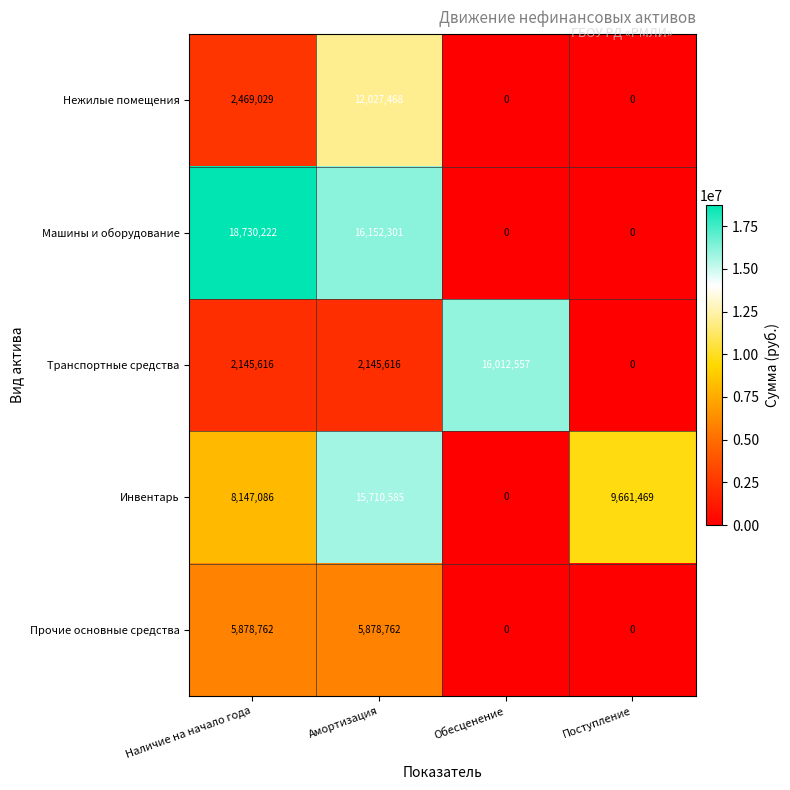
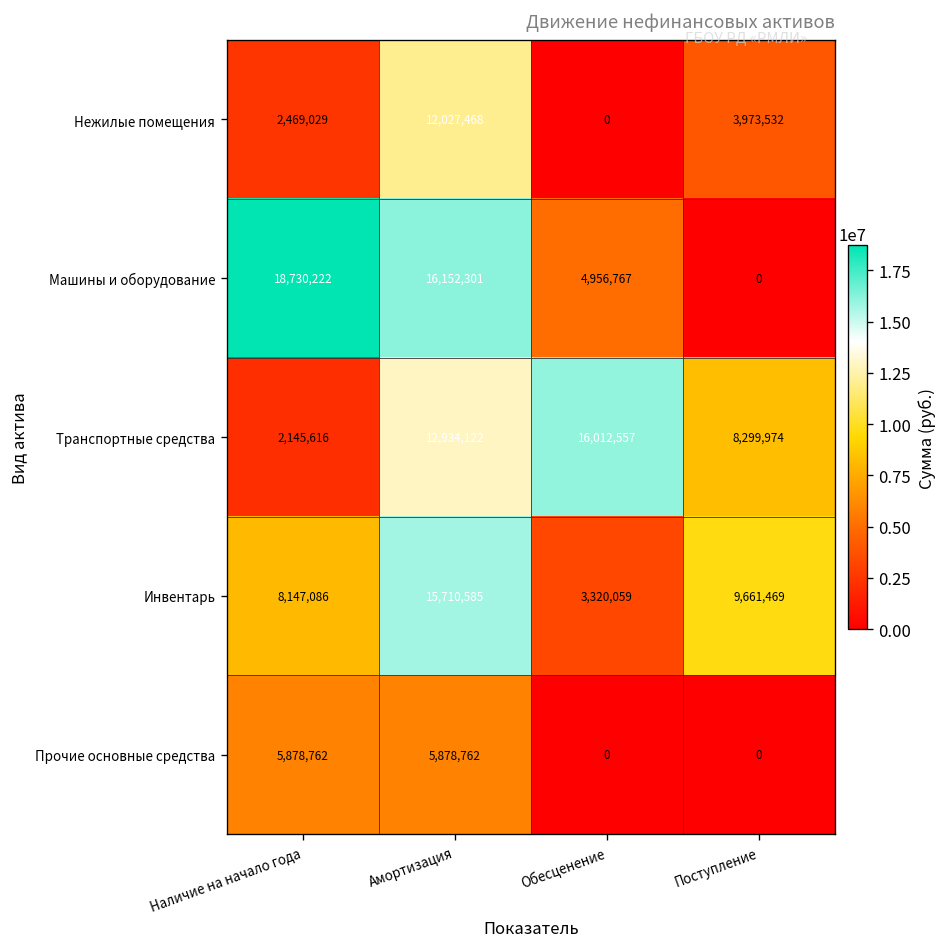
Нежилые помещения, Поступление: 0 -> 3,973,532
Машины и оборудование, Обесценение: 0 -> 4,956,767
Транспортные средства, Амортизация: 2,145,616 -> 12,934,122
Транспортные средства, Поступление: 0 -> 8,299,974
Инвентарь, Обесценение: 0 -> 3,320,059
